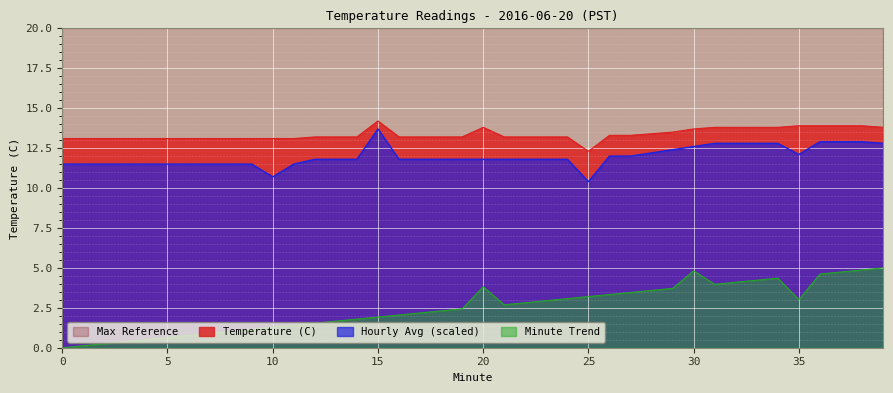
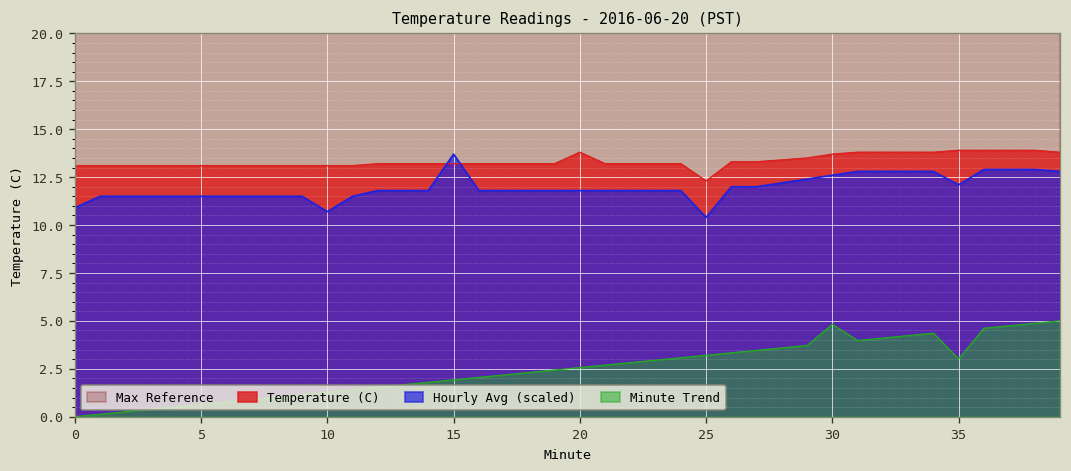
Hourly Avg (scaled), 0: 11.5 -> 10.9
Temperature (C), 15: 14.2 -> 13.2
Minute Trend, 20: 3.8 -> 2.6
